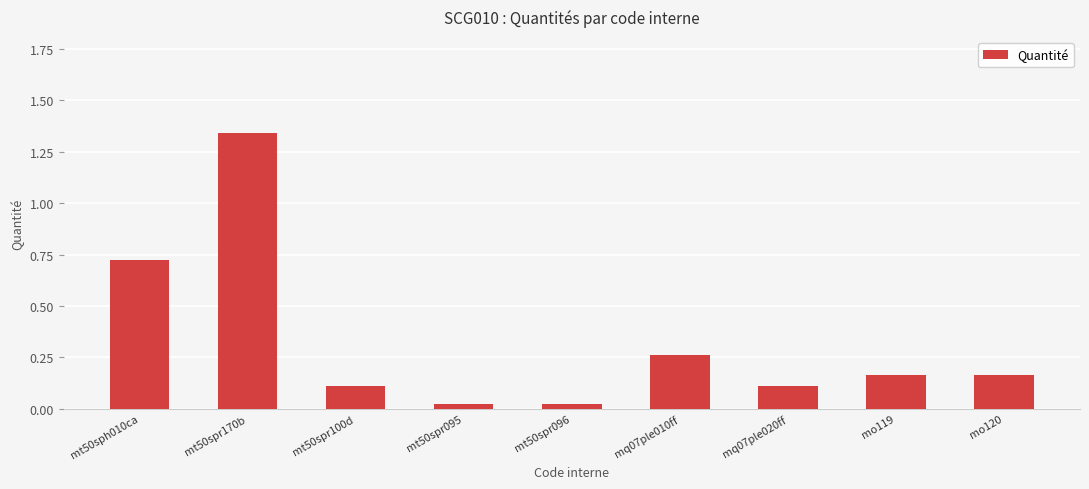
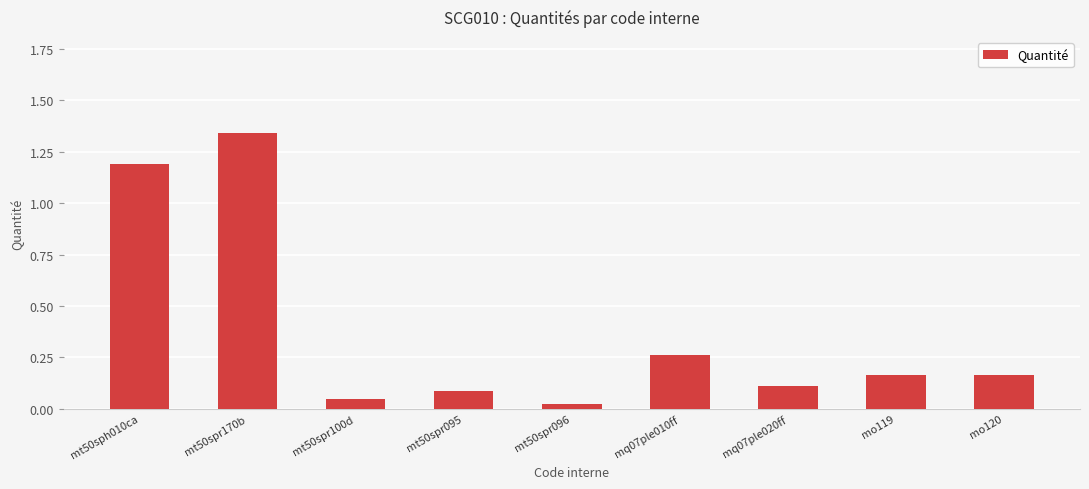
mt50sph010ca: 0.73 -> 1.19
mt50spr100d: 0.11 -> 0.05
mt50spr095: 0.02 -> 0.09
